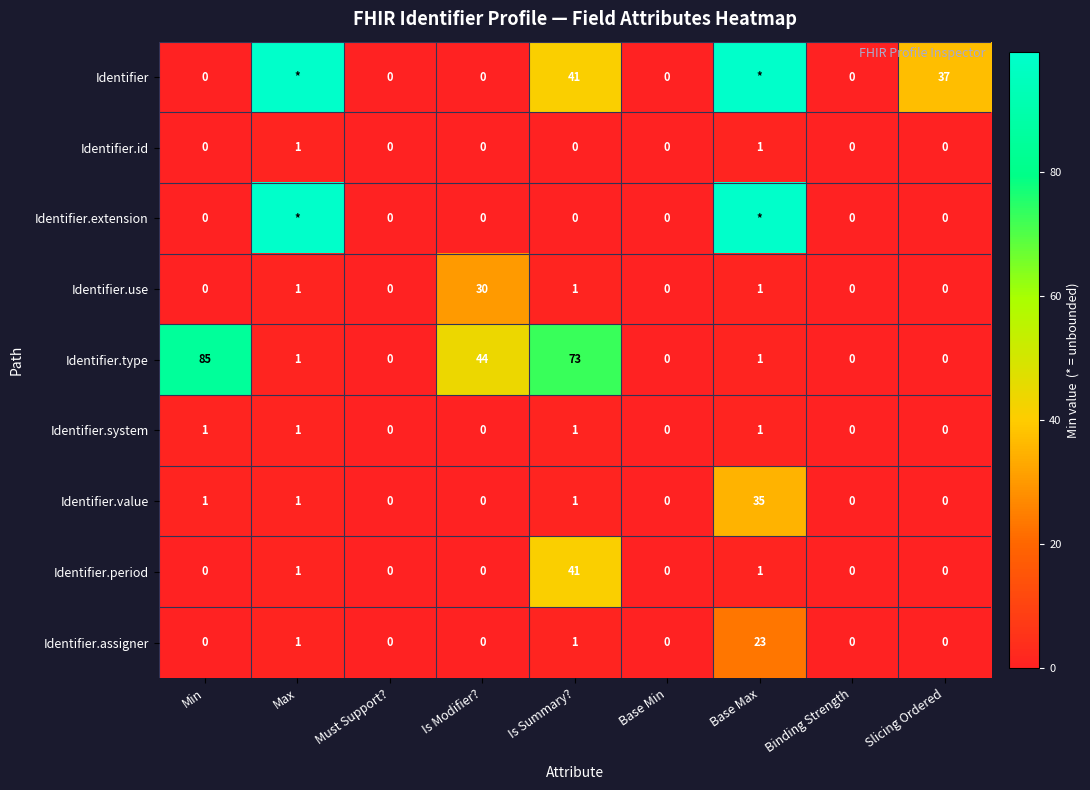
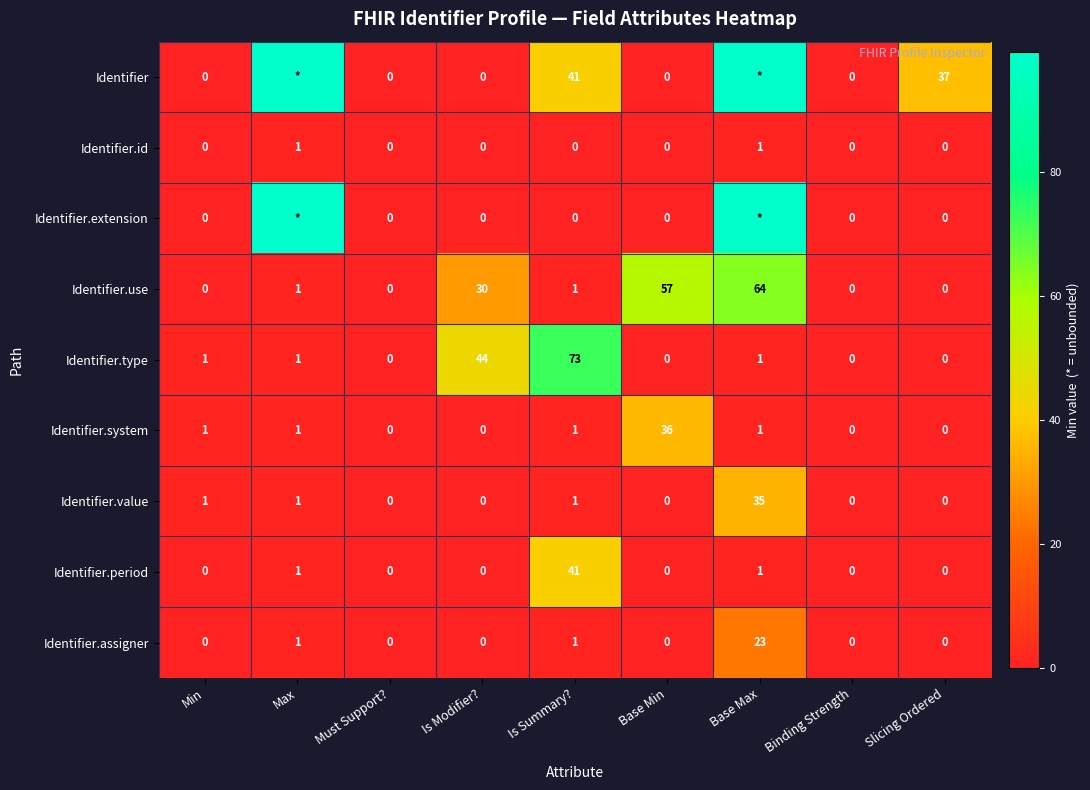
Identifier.use, Base Min: 0 -> 57
Identifier.use, Base Max: 1 -> 64
Identifier.type, Min: 85 -> 1
Identifier.system, Base Min: 0 -> 36
